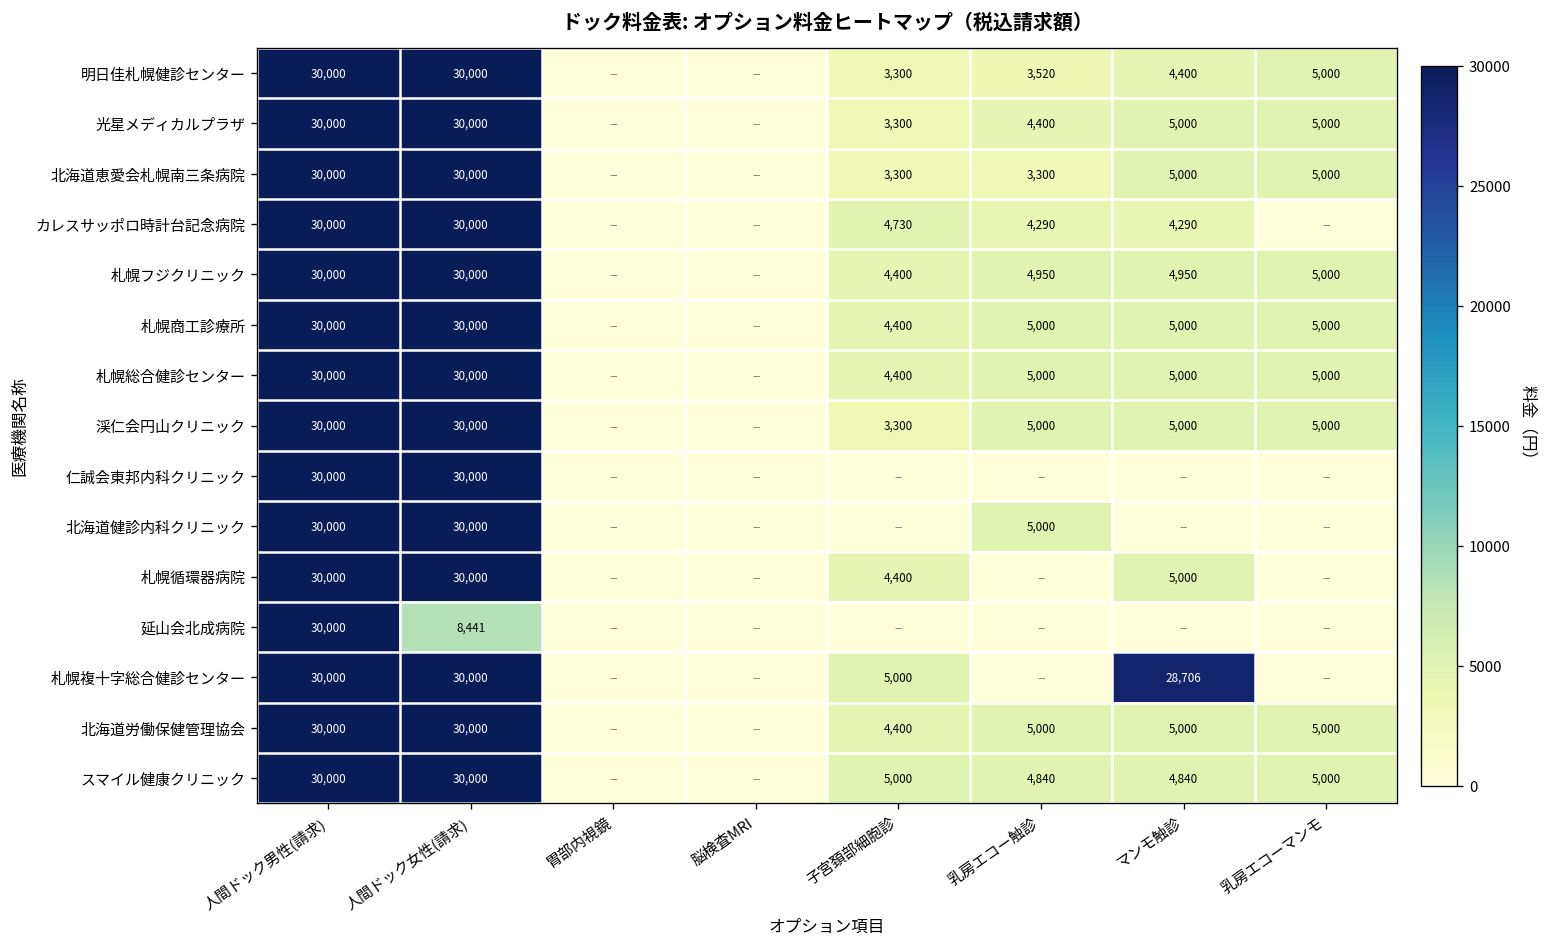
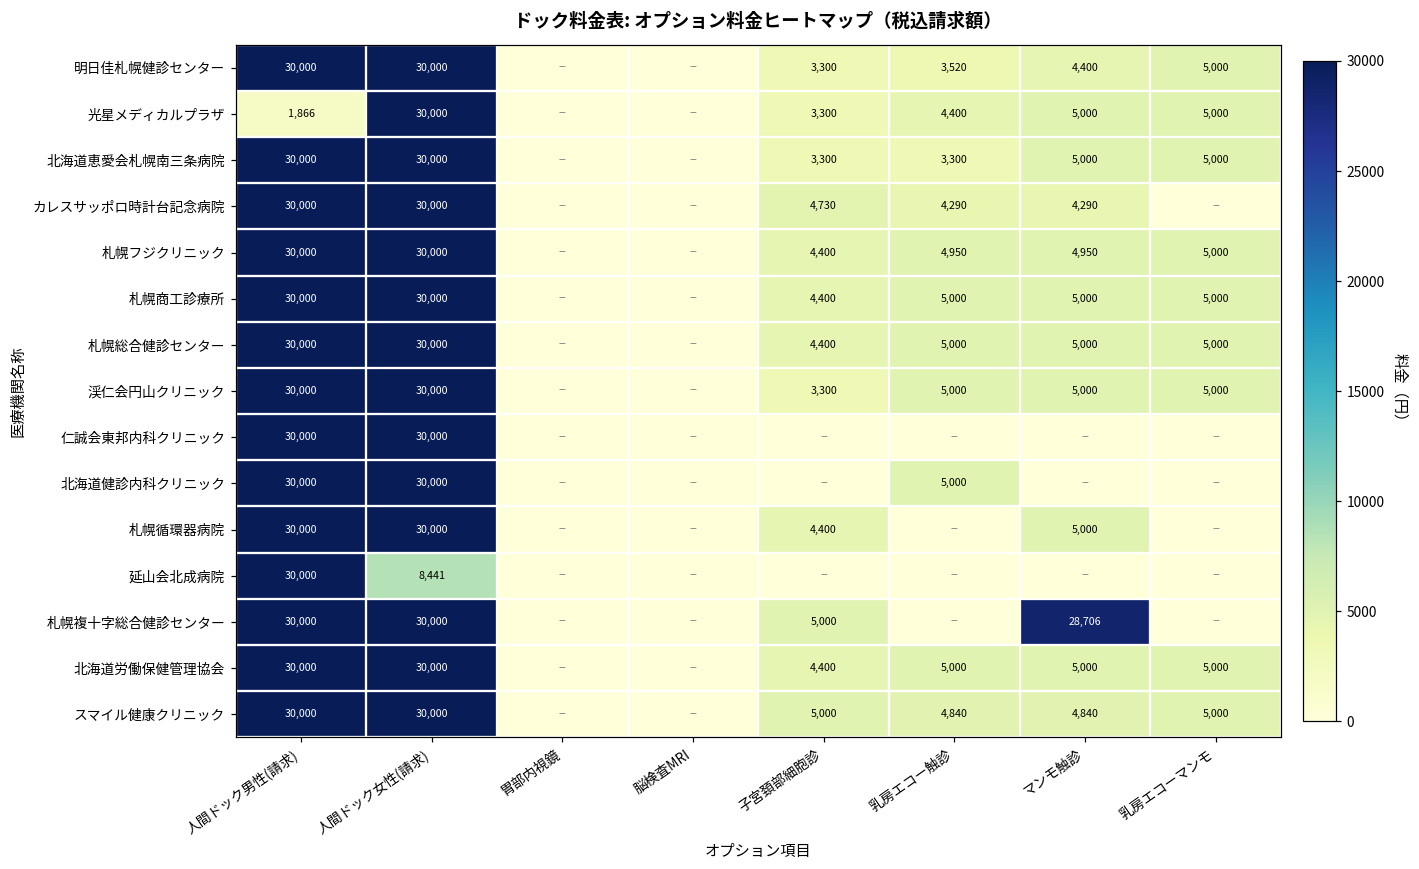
光星メディカルプラザ, 人間ドック男性(請求): 30,000 -> 1,866
